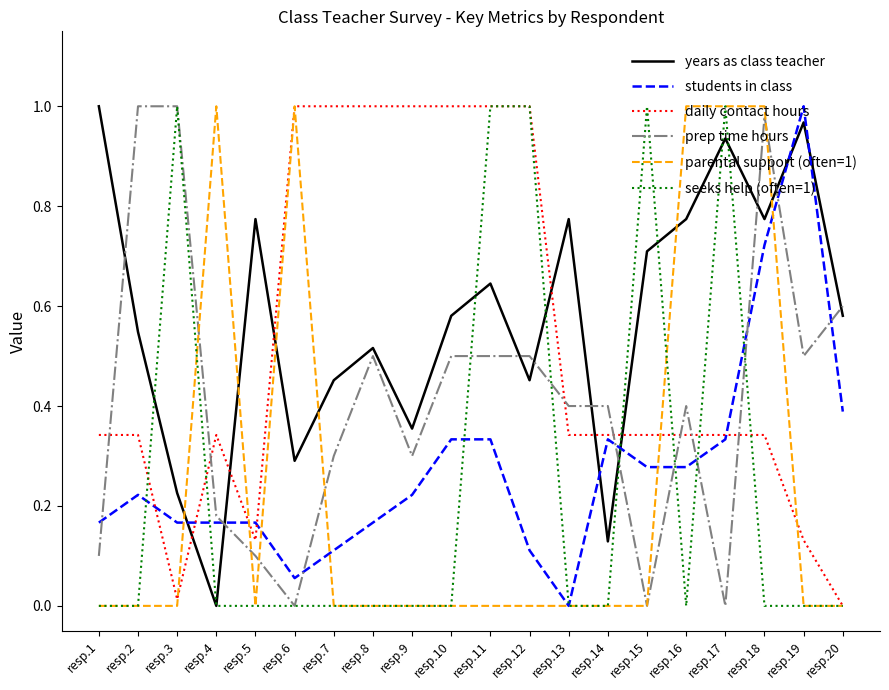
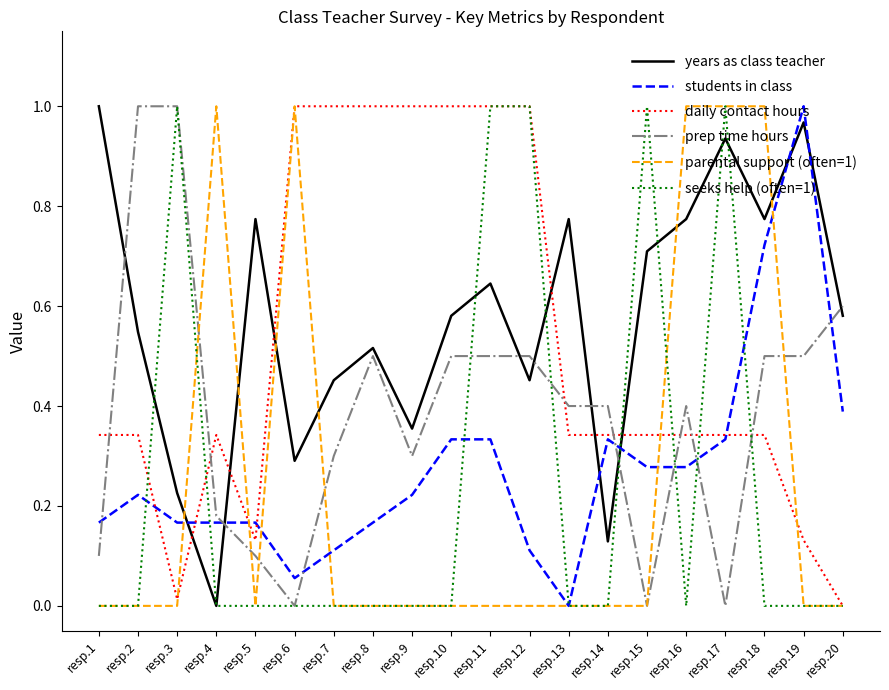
prep time hours, resp.18: 0.98 -> 0.50
